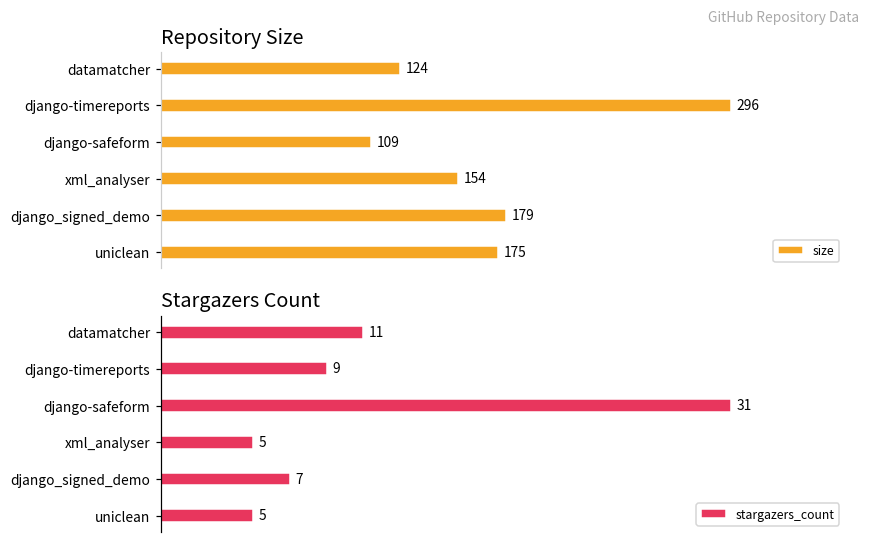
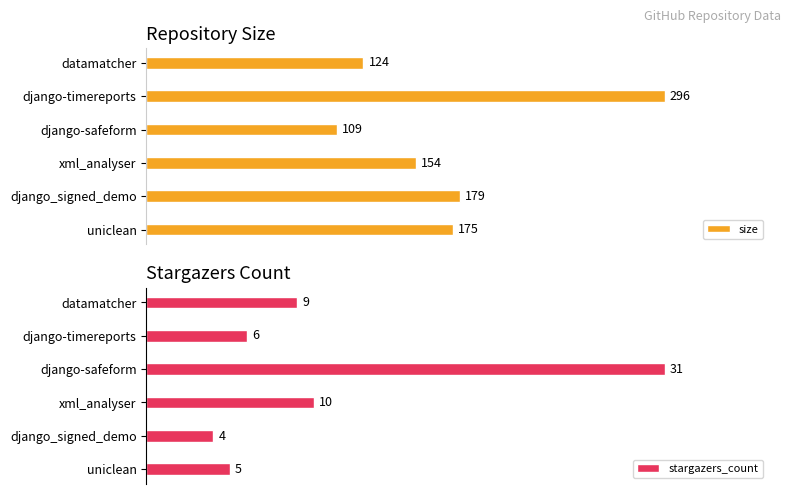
Stargazers Count, datamatcher: 11 -> 9
Stargazers Count, django-timereports: 9 -> 6
Stargazers Count, xml_analyser: 5 -> 10
Stargazers Count, django_signed_demo: 7 -> 4
